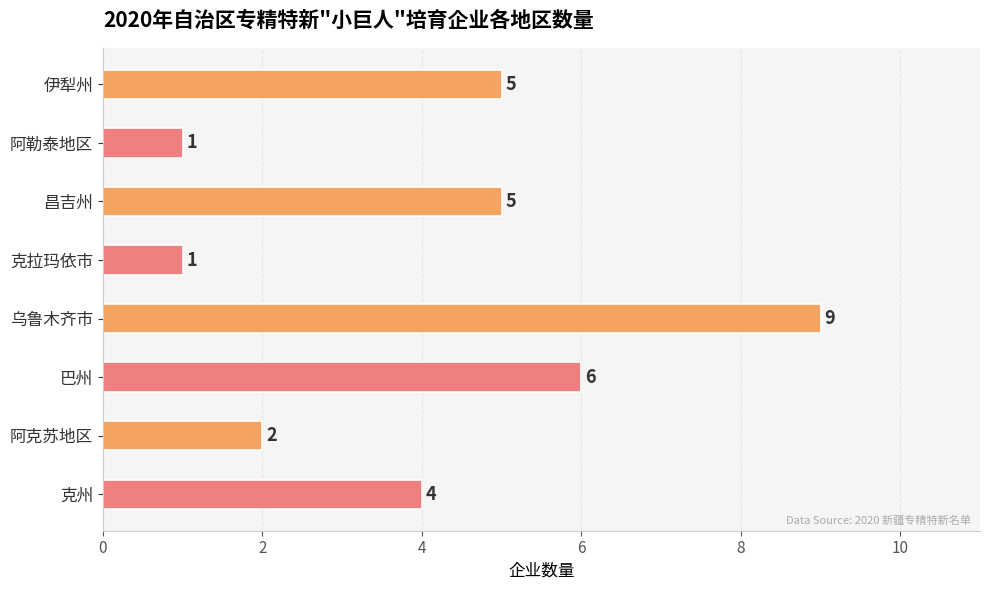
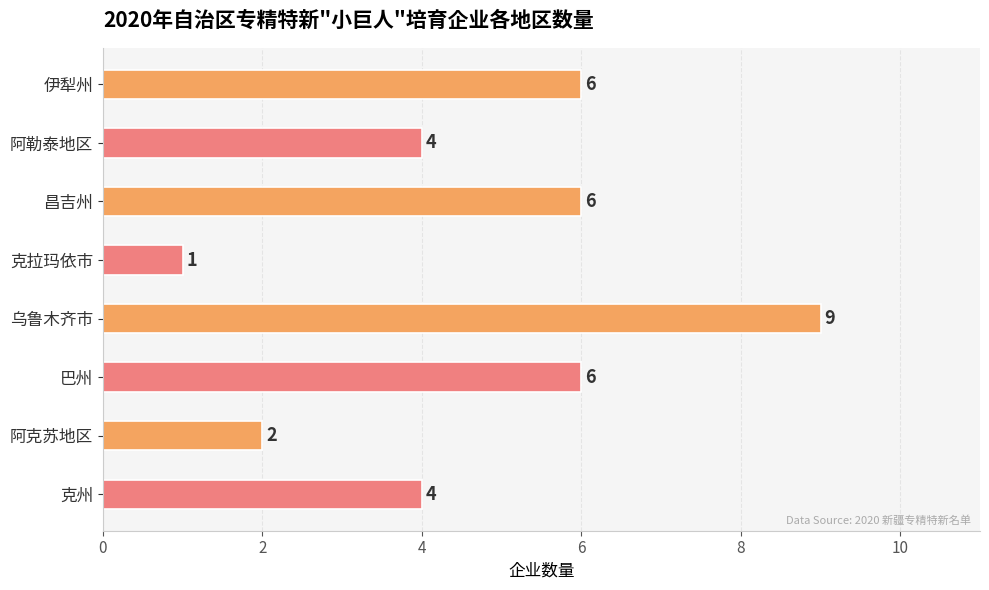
伊犁州: 5 -> 6
阿勒泰地区: 1 -> 4
昌吉州: 5 -> 6
